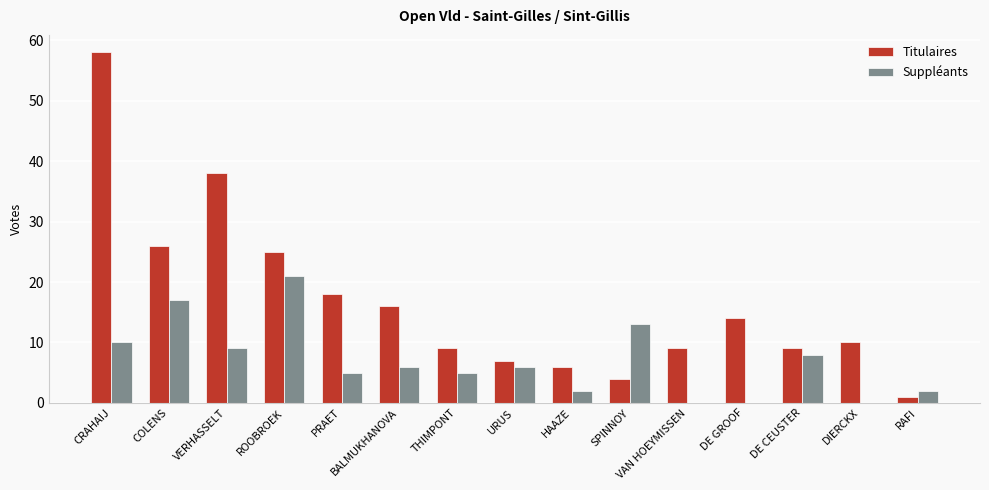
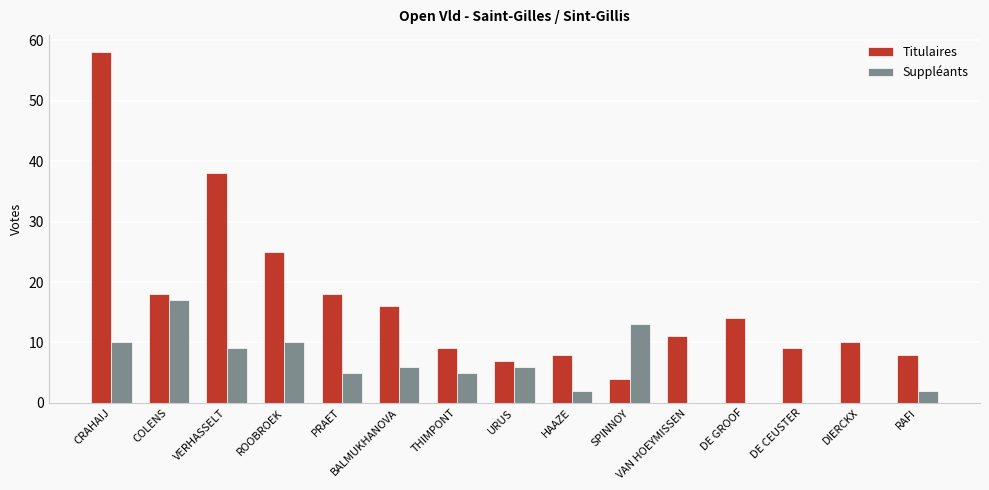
Titulaires, COLENS: 26 -> 18
Suppléants, ROOBROEK: 21 -> 10
Titulaires, HAAZE: 6 -> 8
Titulaires, VAN HOEYMISSEN: 9 -> 11
Suppléants, DE CEUSTER: 8 -> 0
Titulaires, RAFI: 1 -> 8
